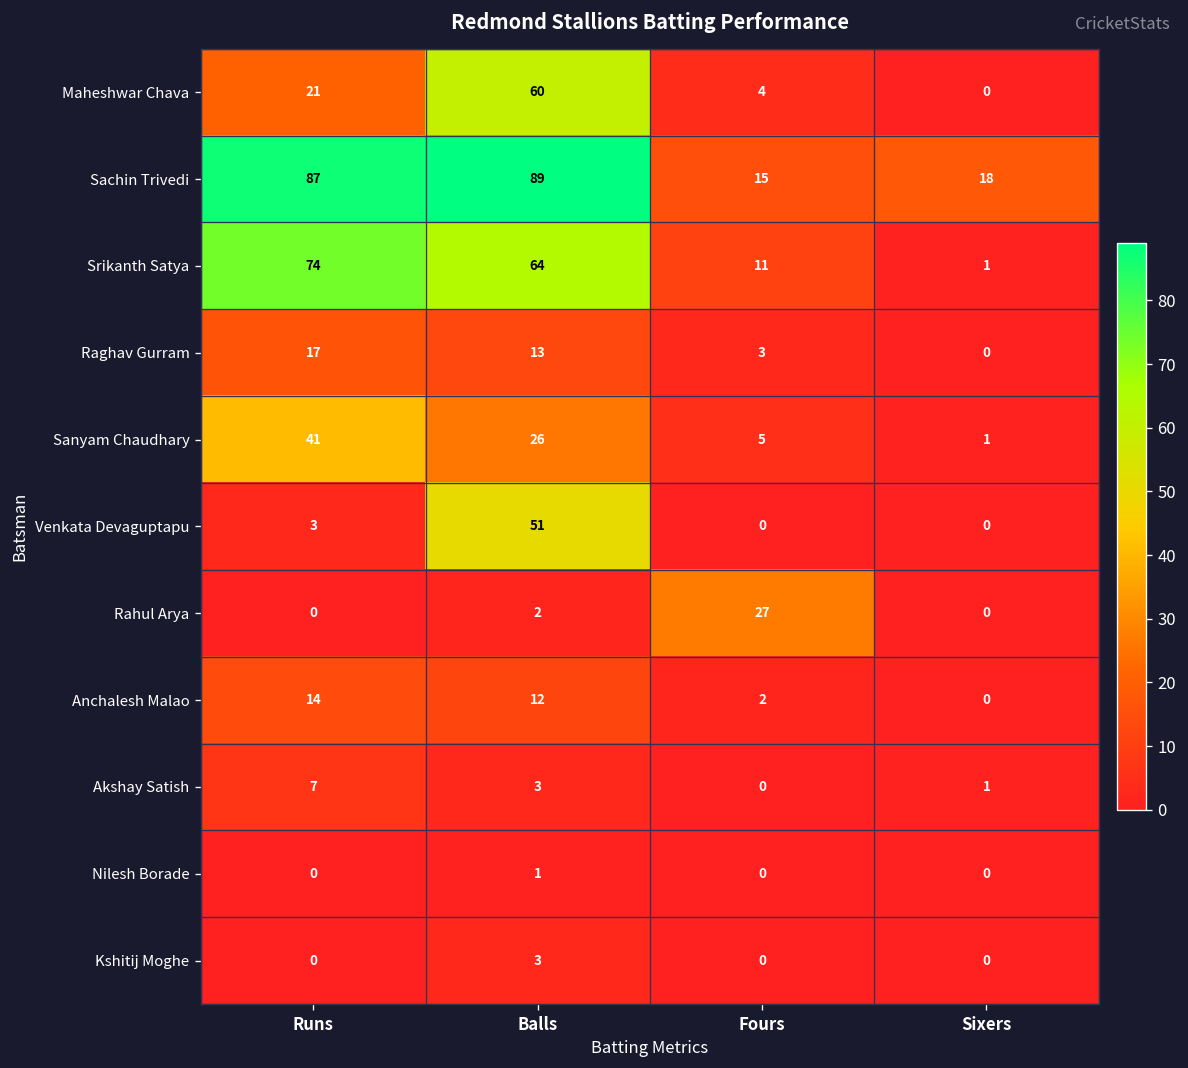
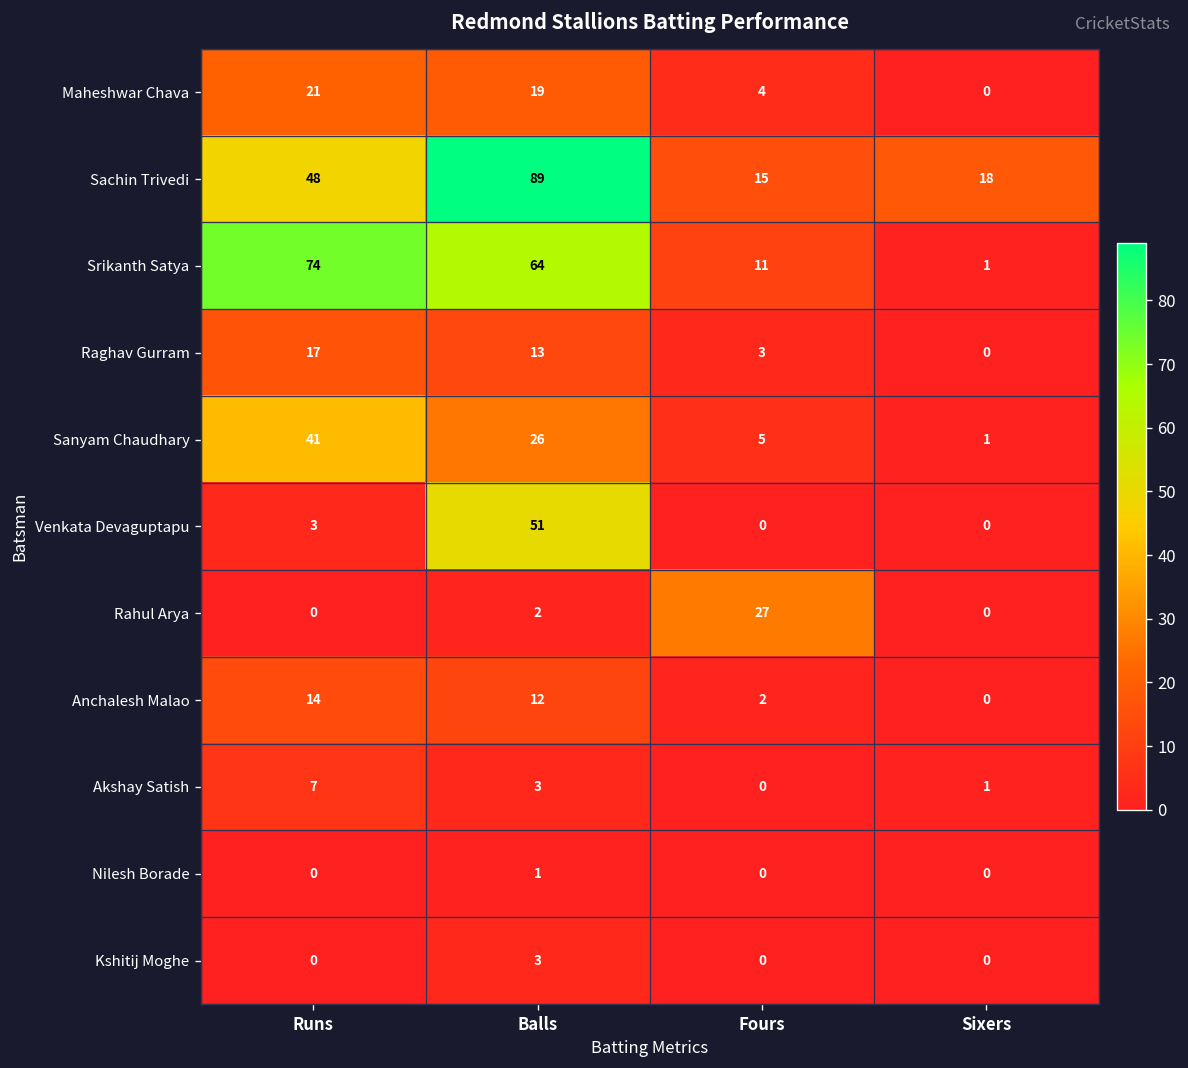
Maheshwar Chava, Balls: 60 -> 19
Sachin Trivedi, Runs: 87 -> 48
